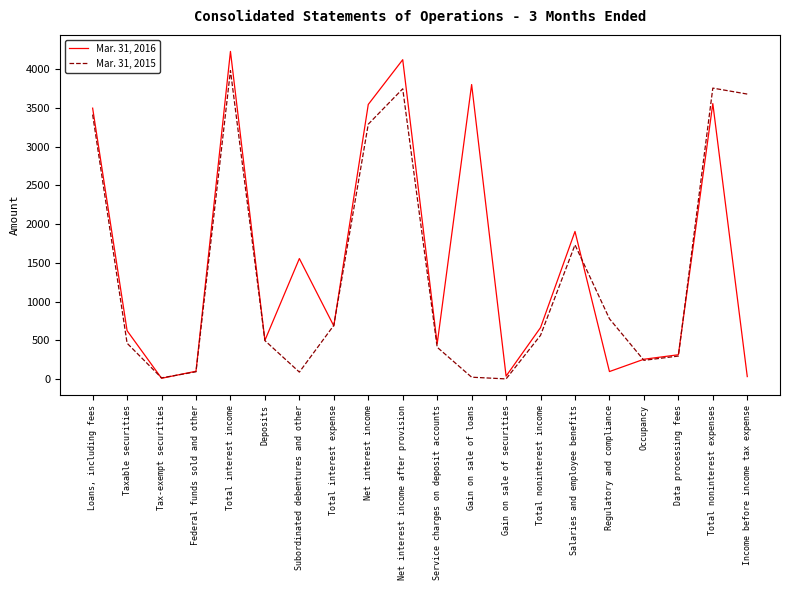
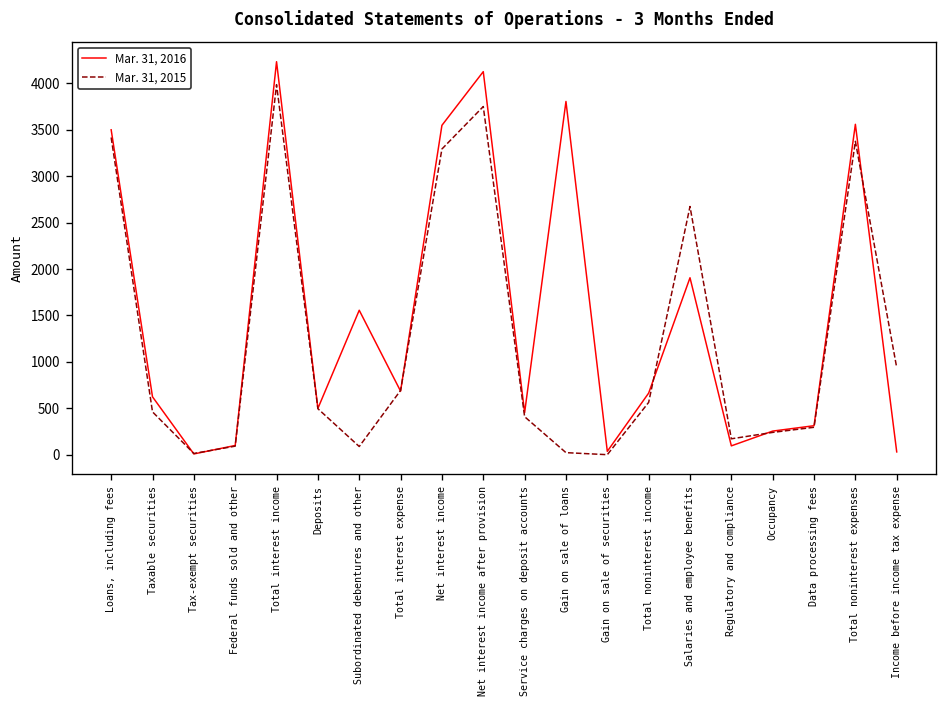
Mar. 31, 2015, Salaries and employee benefits: 1700 -> 2700
Mar. 31, 2015, Regulatory and compliance: 800 -> 200
Mar. 31, 2015, Total noninterest expenses: 3800 -> 3400
Mar. 31, 2015, Income before income tax expense: 3700 -> 900
